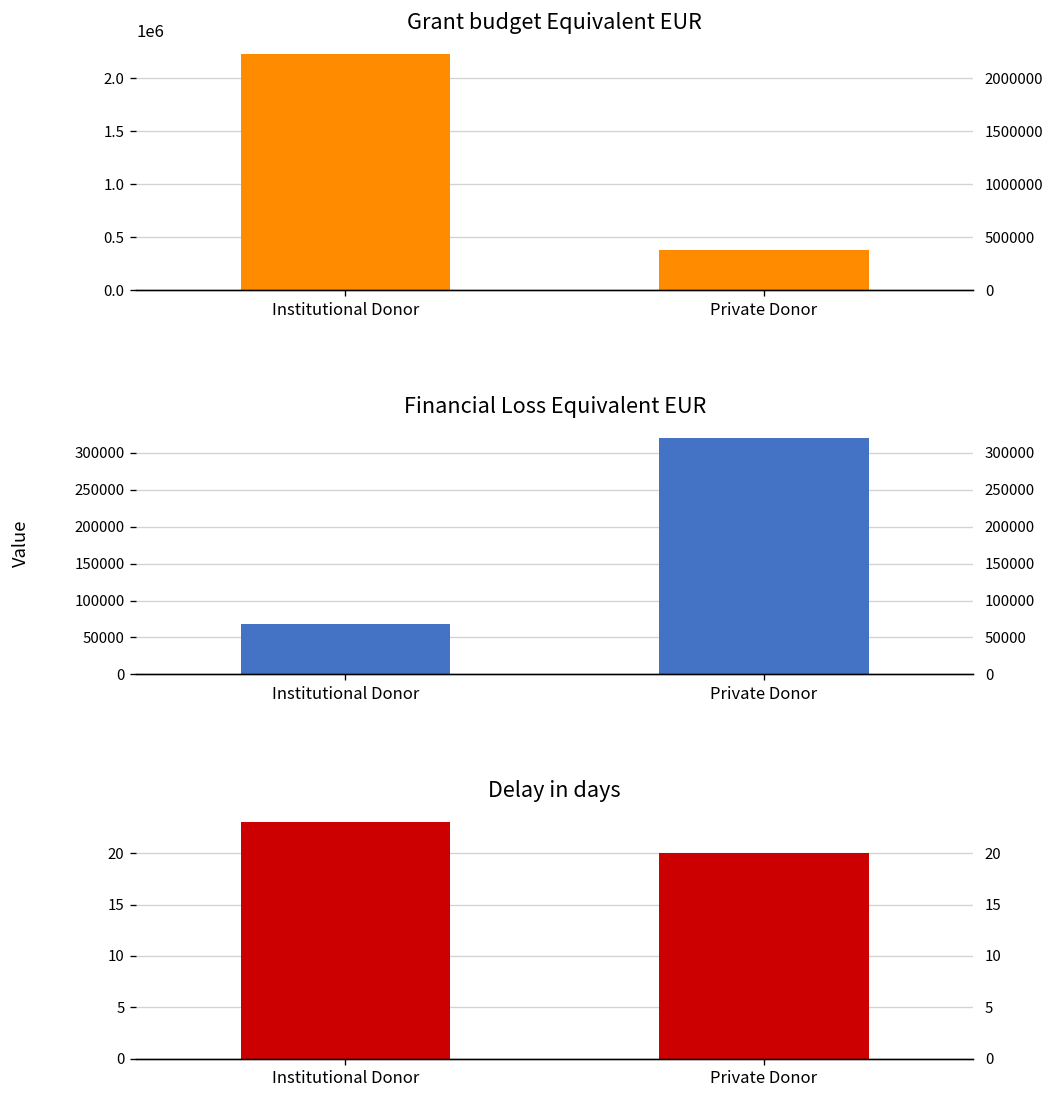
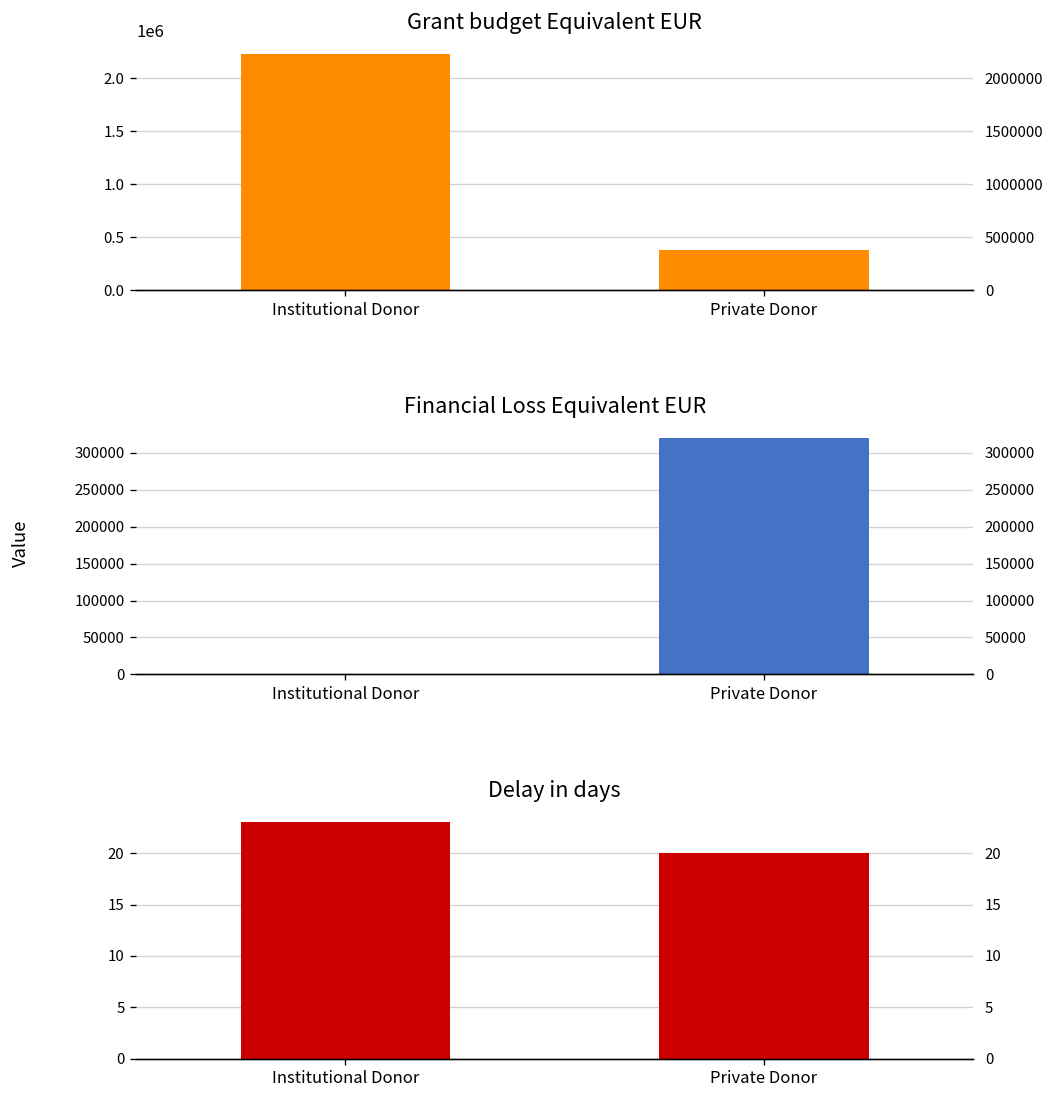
Financial Loss Equivalent EUR, Institutional Donor: 70000 -> 0
